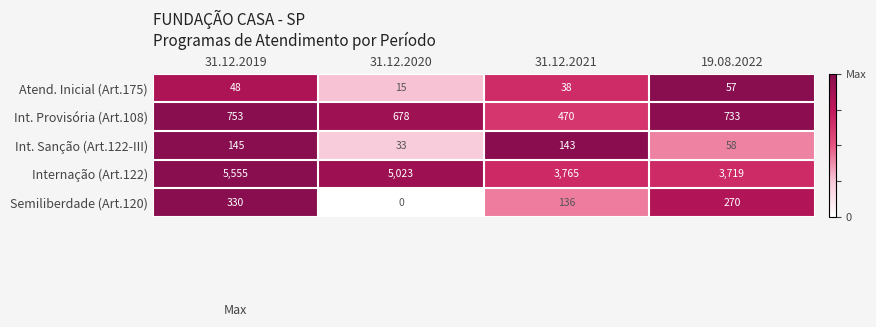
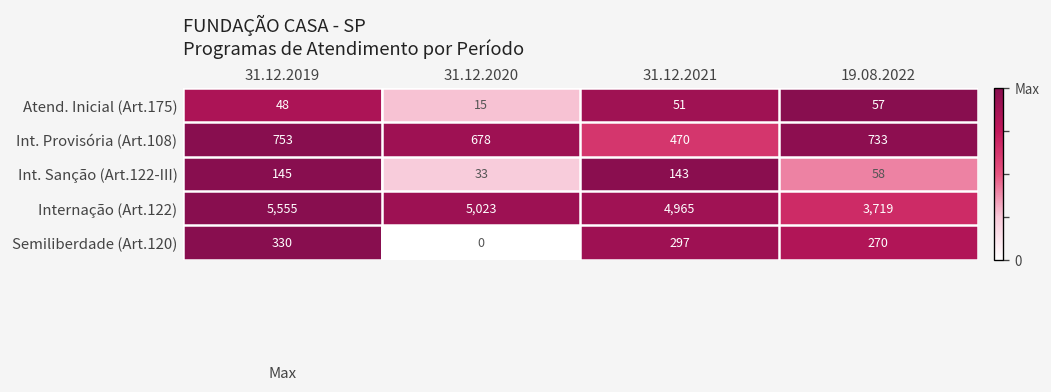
Atend. Inicial (Art.175), 31.12.2021: 38 -> 51
Internação (Art.122), 31.12.2021: 3,765 -> 4,965
Semiliberdade (Art.120), 31.12.2021: 136 -> 297
